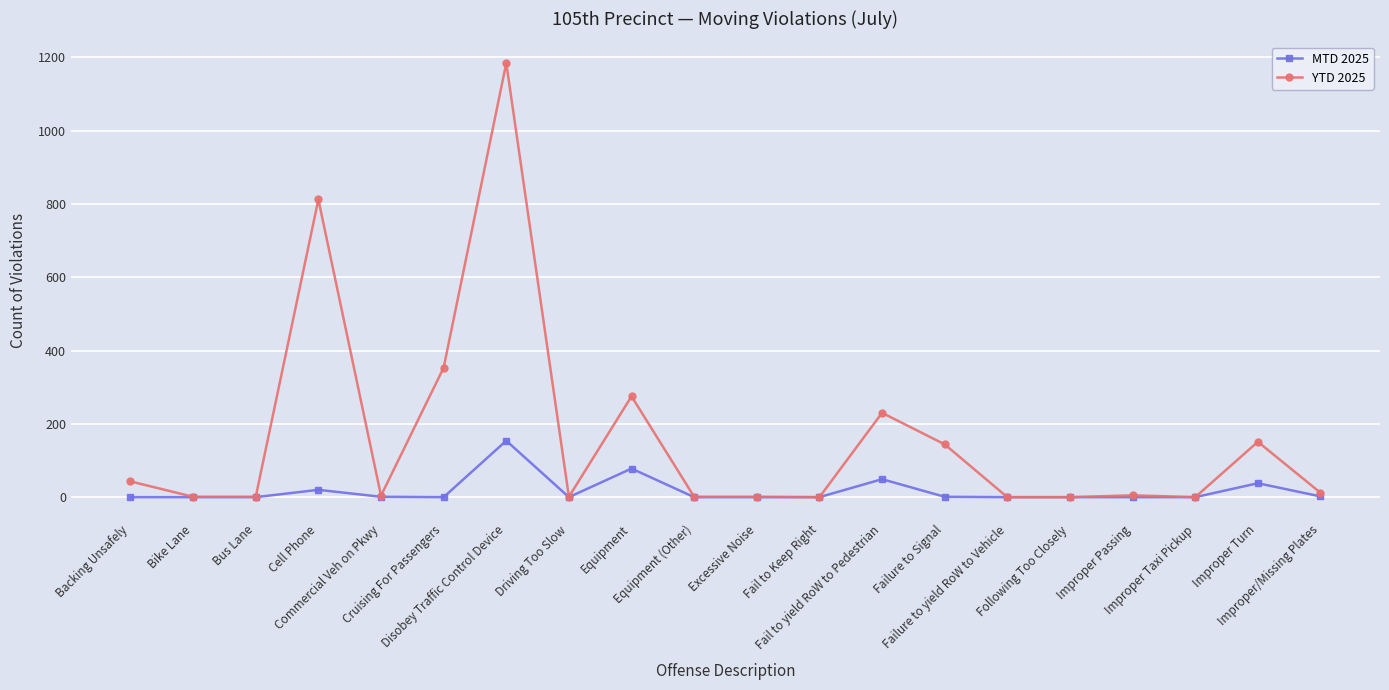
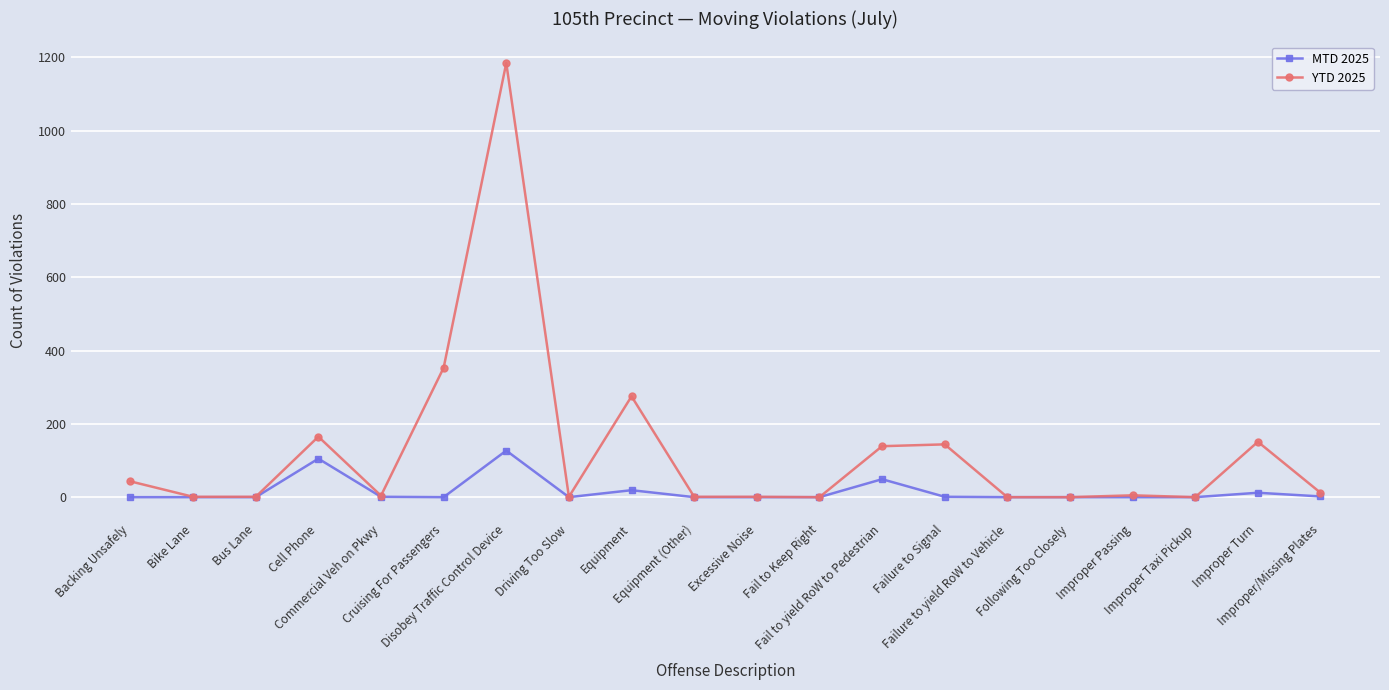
MTD 2025, Cell Phone: 20 -> 110
YTD 2025, Cell Phone: 810 -> 170
MTD 2025, Disobey Traffic Control Device: 150 -> 130
MTD 2025, Equipment: 80 -> 20
YTD 2025, Fail to yield RoW to Pedestrian: 230 -> 140
MTD 2025, Improper Turn: 40 -> 10
